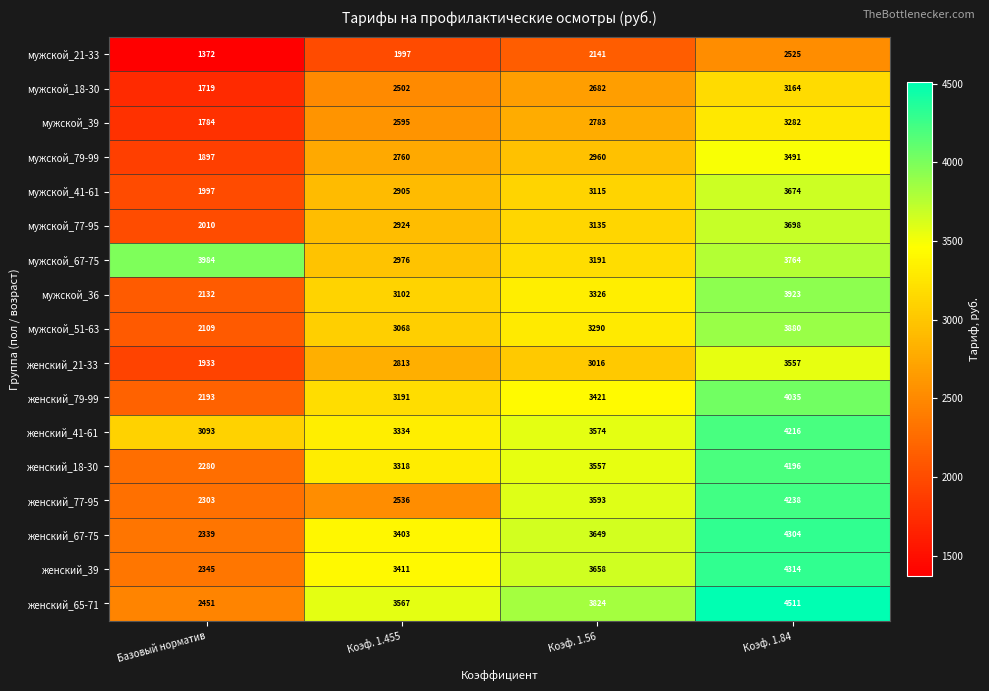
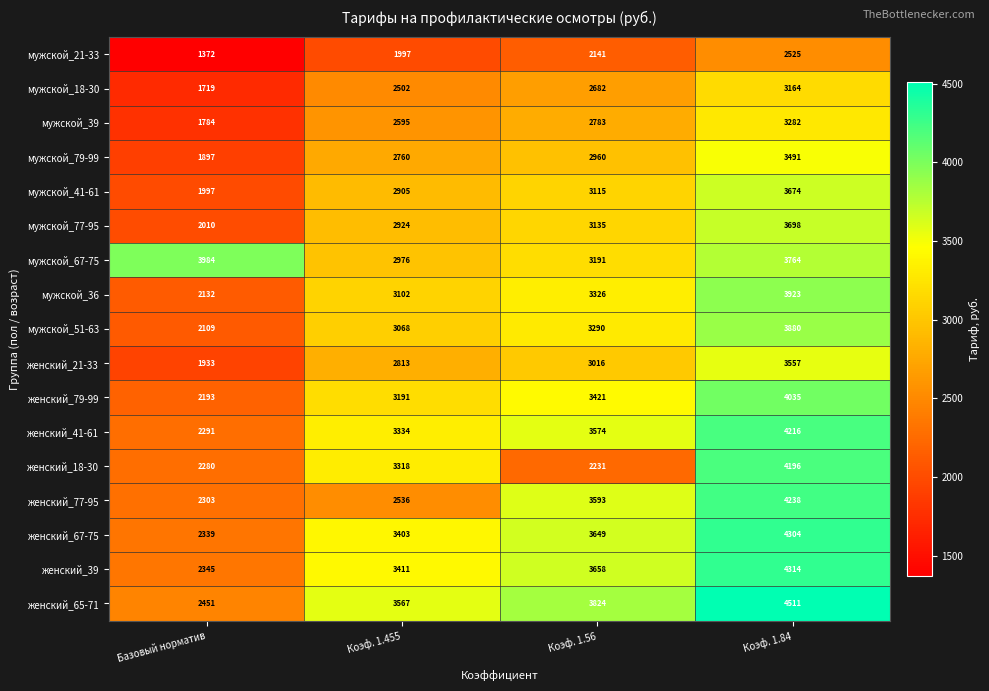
женский_41-61, Базовый норматив: 3093 -> 2291
женский_18-30, Коэф. 1.56: 3557 -> 2231
